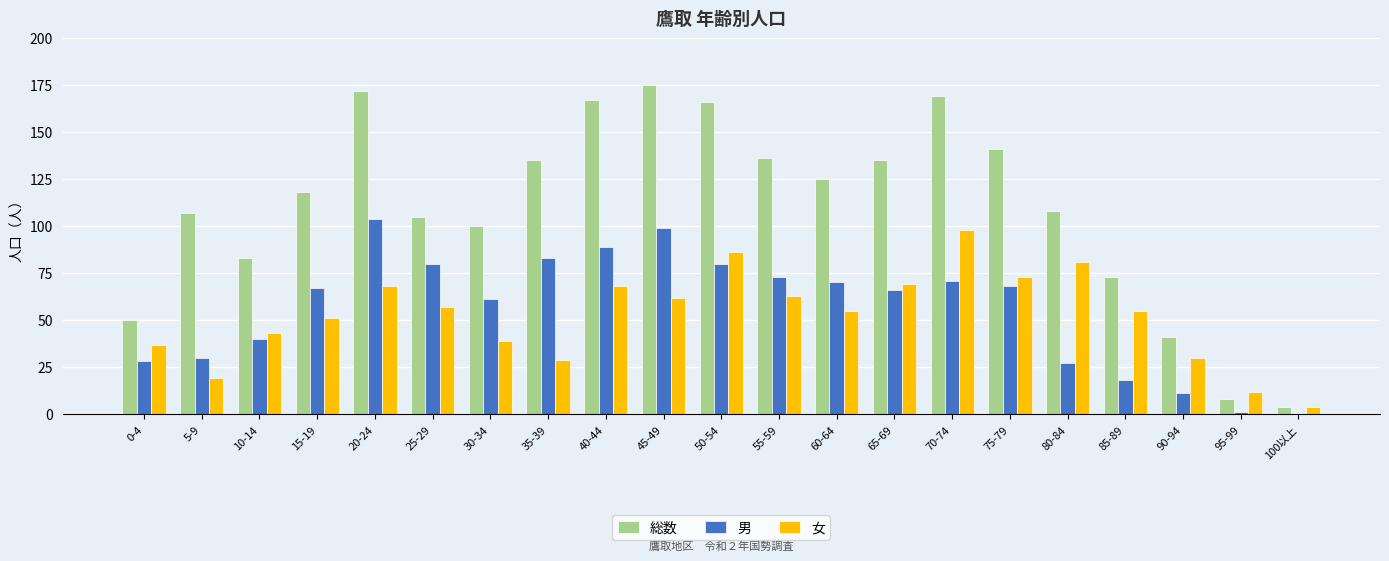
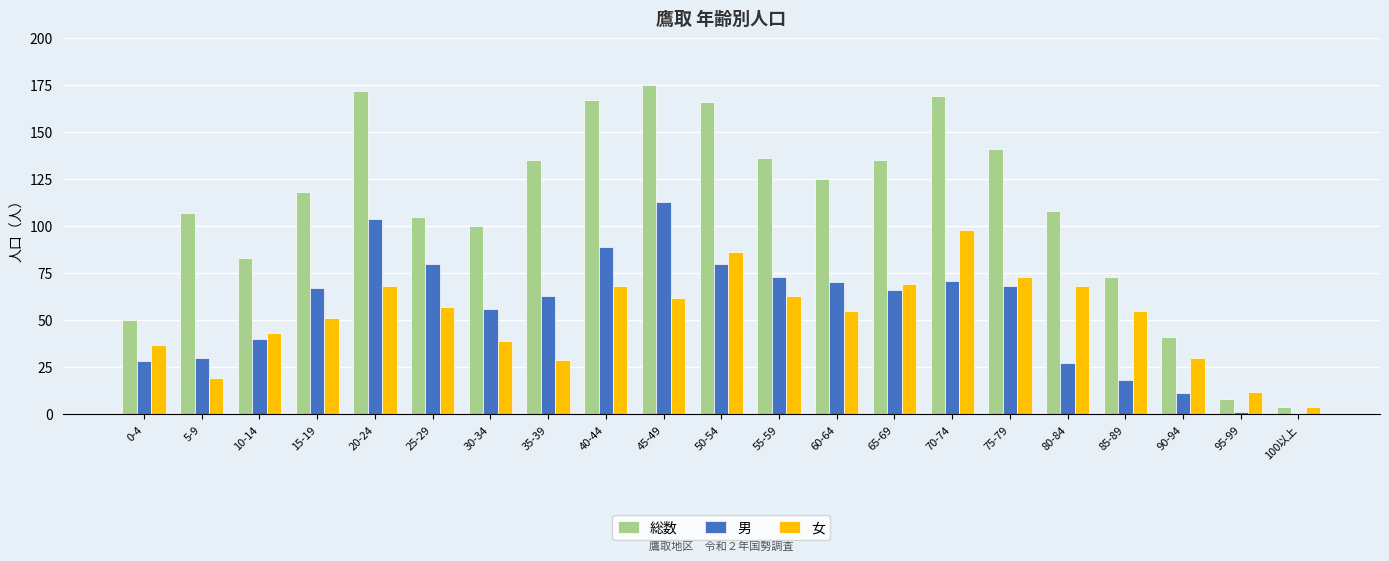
男, 30-34: 61 -> 56
男, 35-39: 83 -> 63
男, 45-49: 99 -> 113
女, 80-84: 81 -> 68
